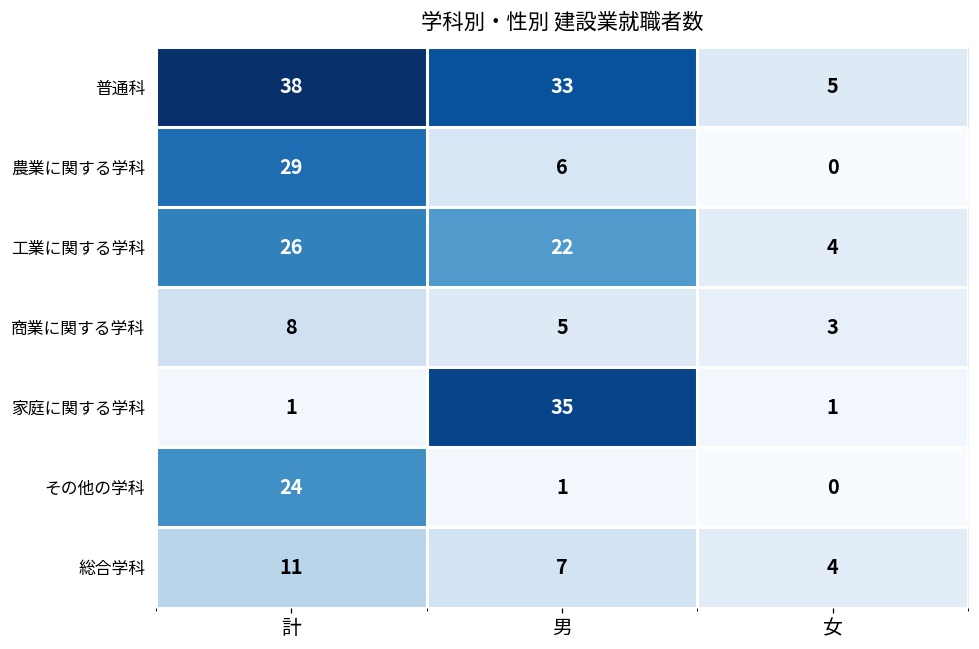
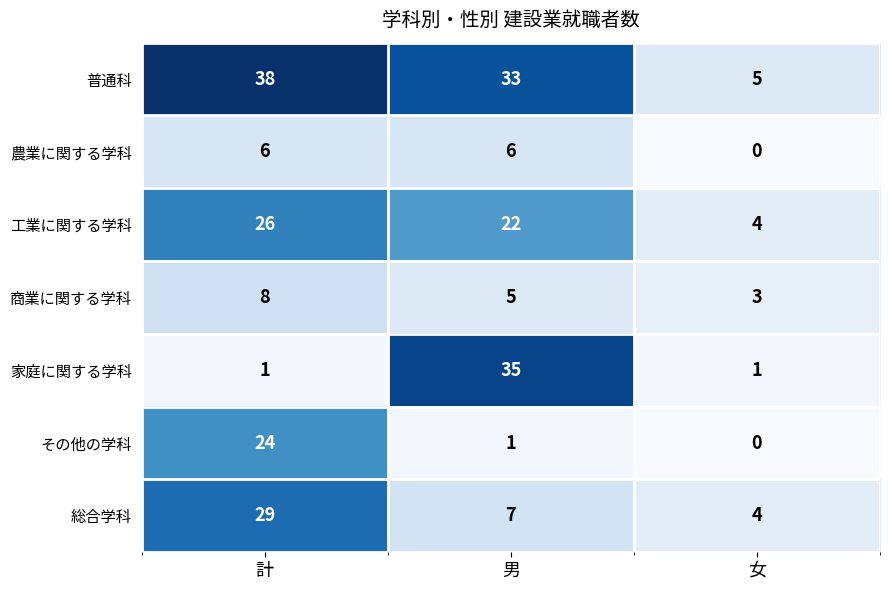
農業に関する学科, 計: 29 -> 6
総合学科, 計: 11 -> 29
